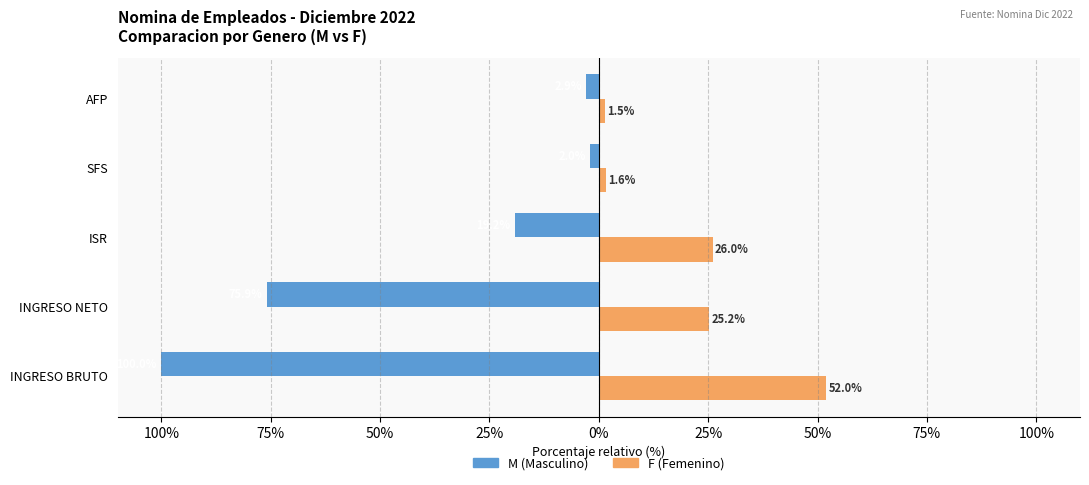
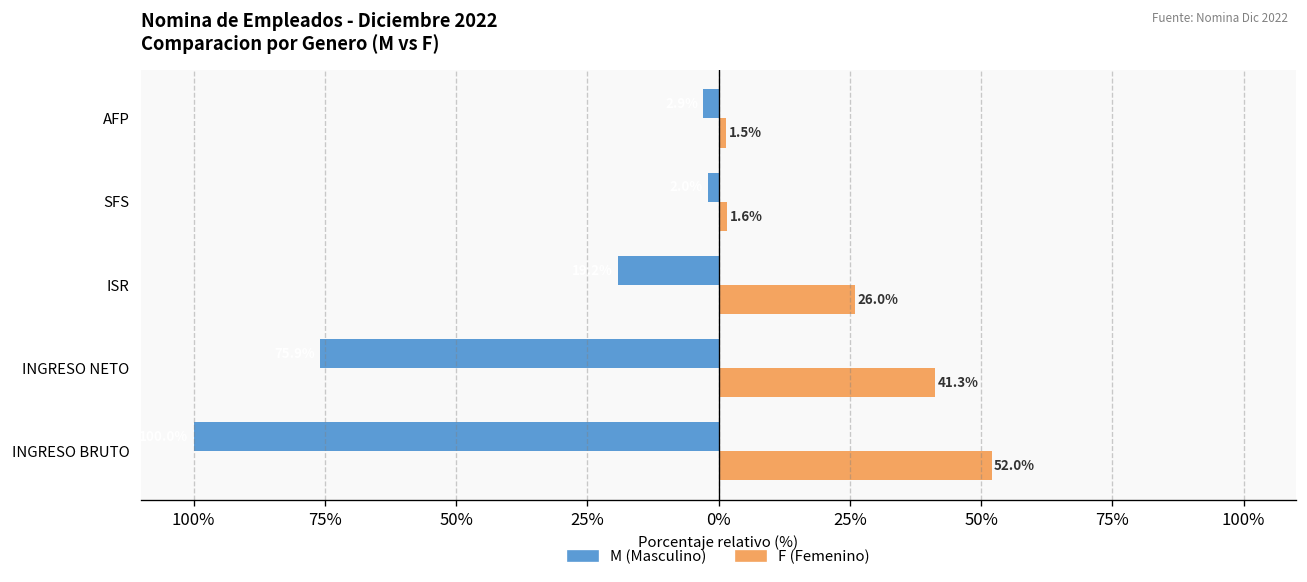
F (Femenino), INGRESO NETO: 25.2% -> 41.3%
